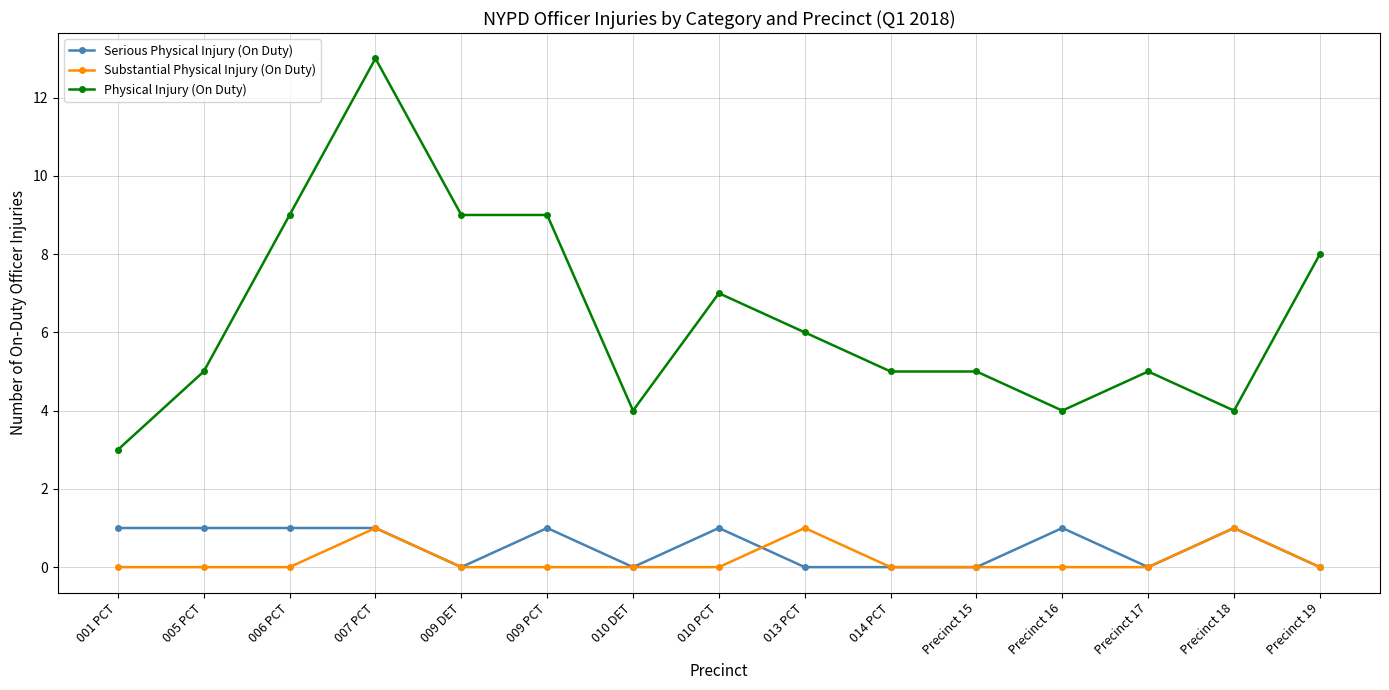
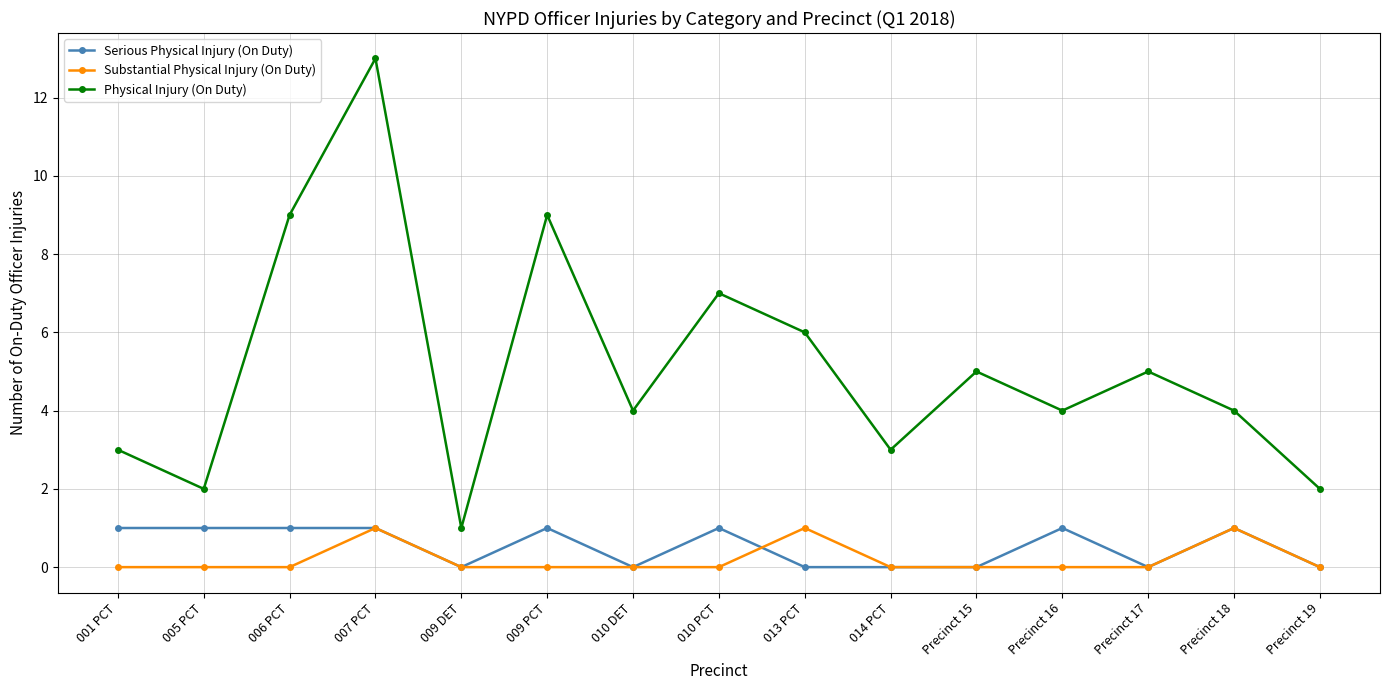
Physical Injury (On Duty), 005 PCT: 5 -> 2
Physical Injury (On Duty), 009 DET: 9 -> 1
Physical Injury (On Duty), 014 PCT: 5 -> 3
Physical Injury (On Duty), Precinct 19: 8 -> 2
